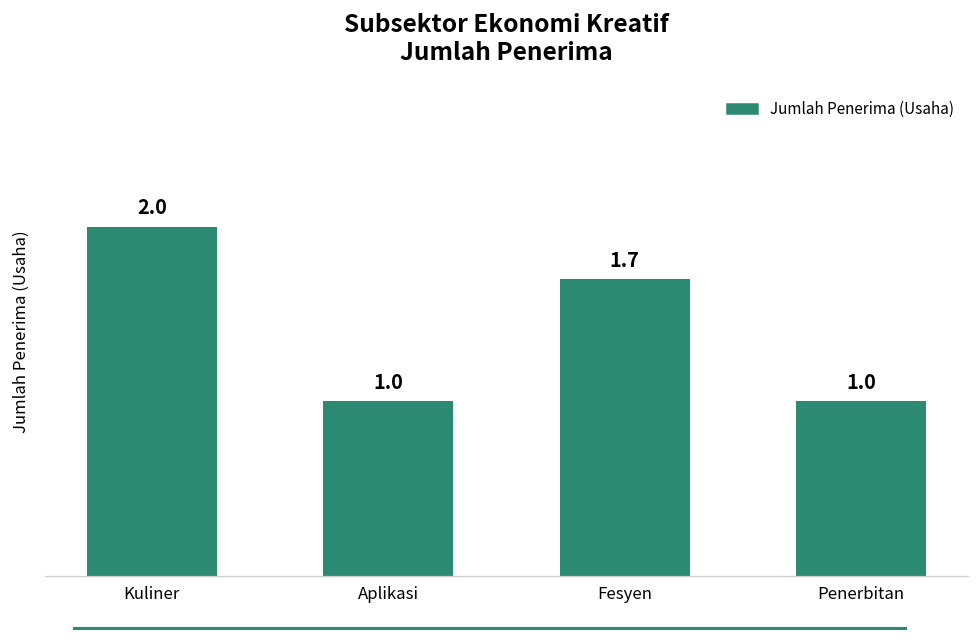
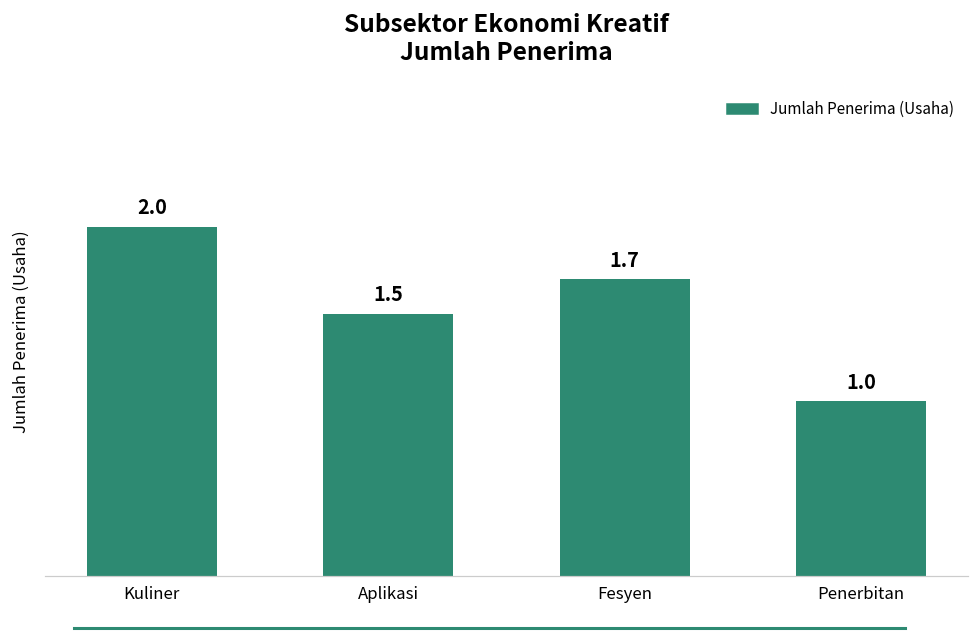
Aplikasi: 1.0 -> 1.5
